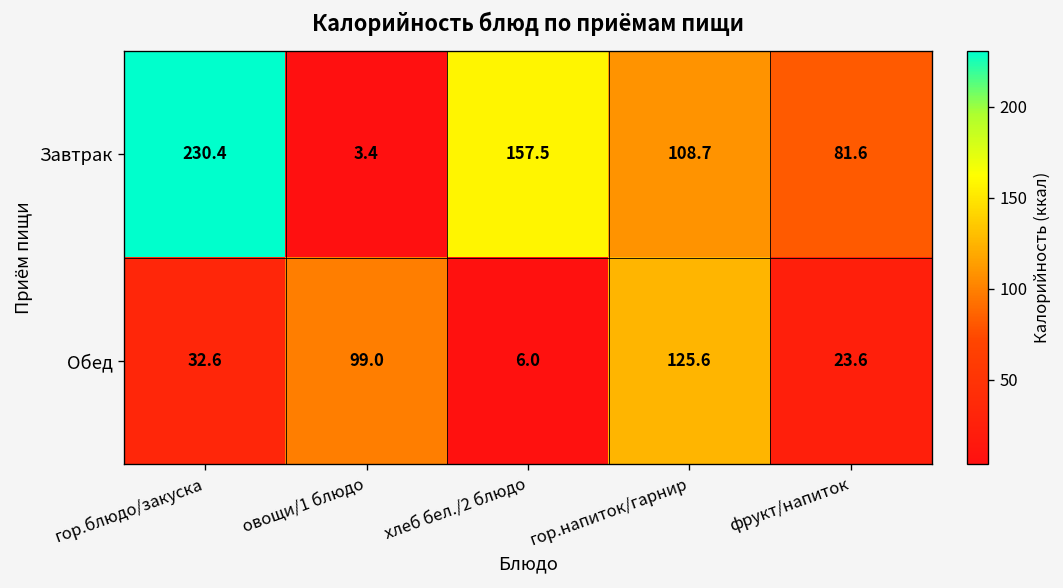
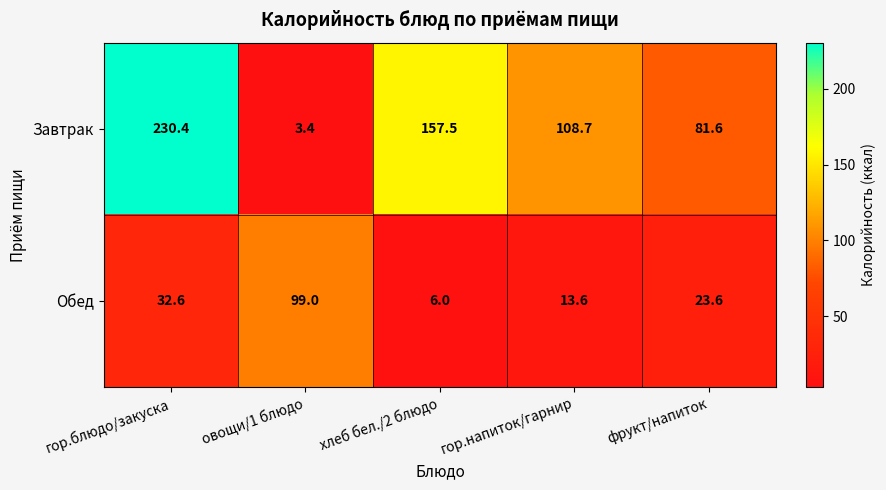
Обед, гор.напиток/гарнир: 125.6 -> 13.6
